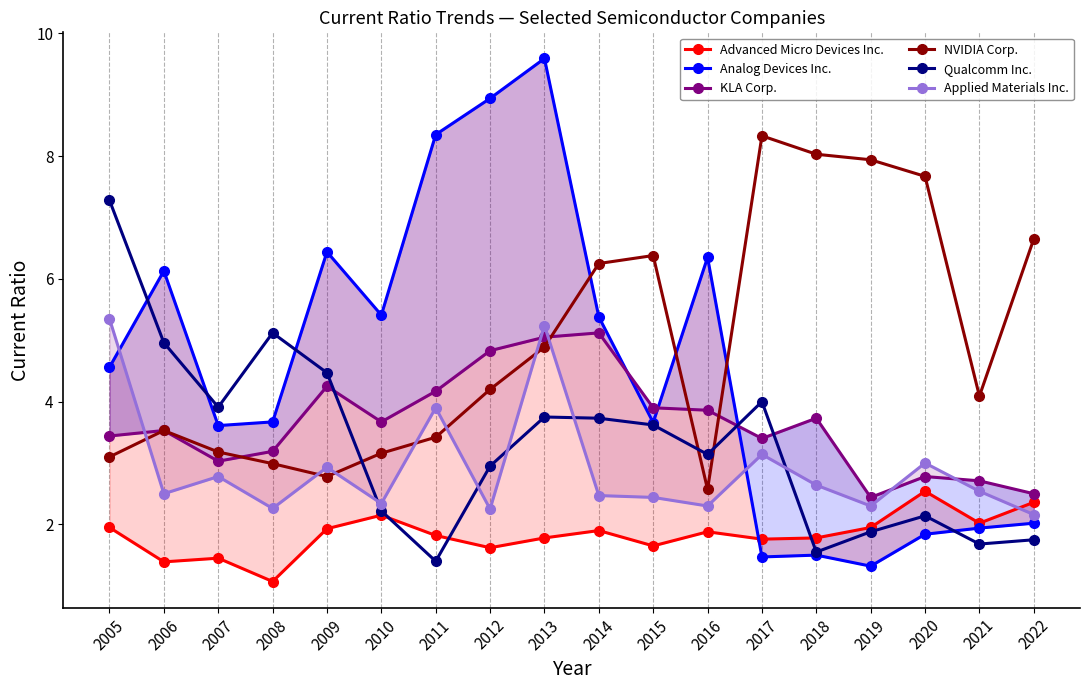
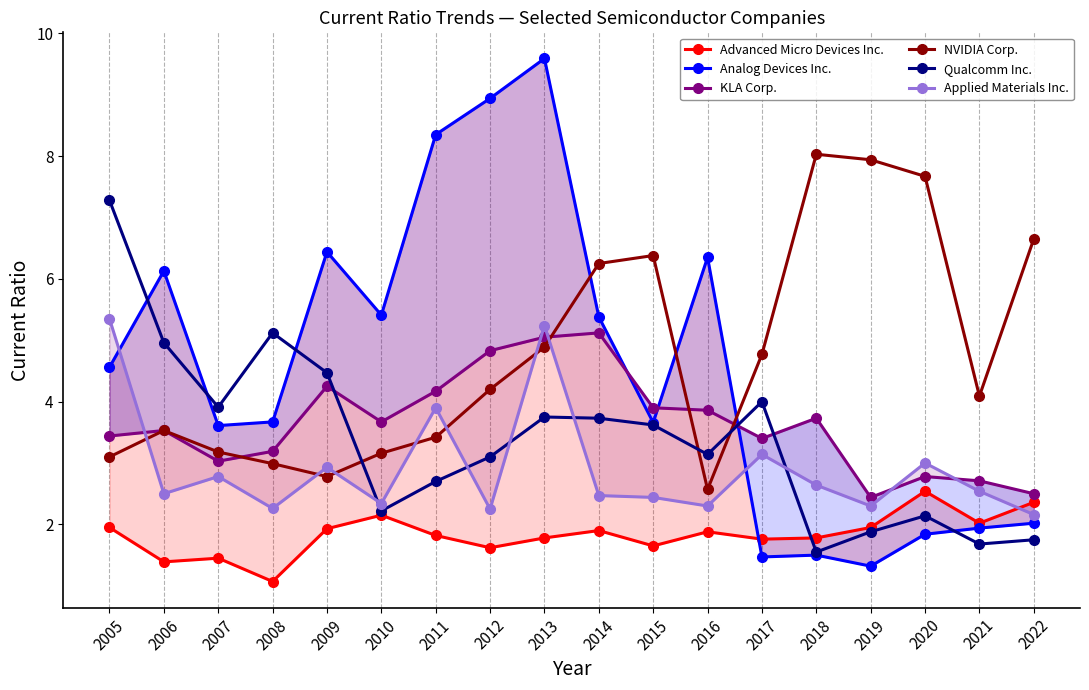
Qualcomm Inc., 2011: 1.4 -> 2.7
Qualcomm Inc., 2012: 3.0 -> 3.1
NVIDIA Corp., 2017: 8.3 -> 4.8
